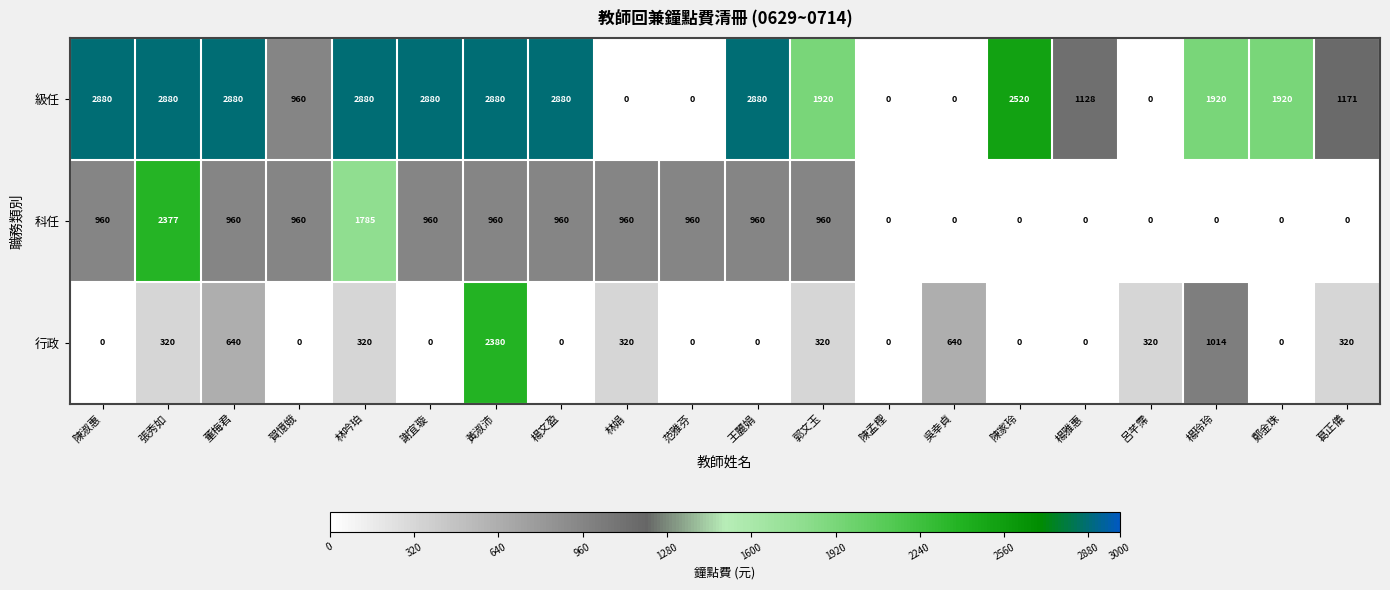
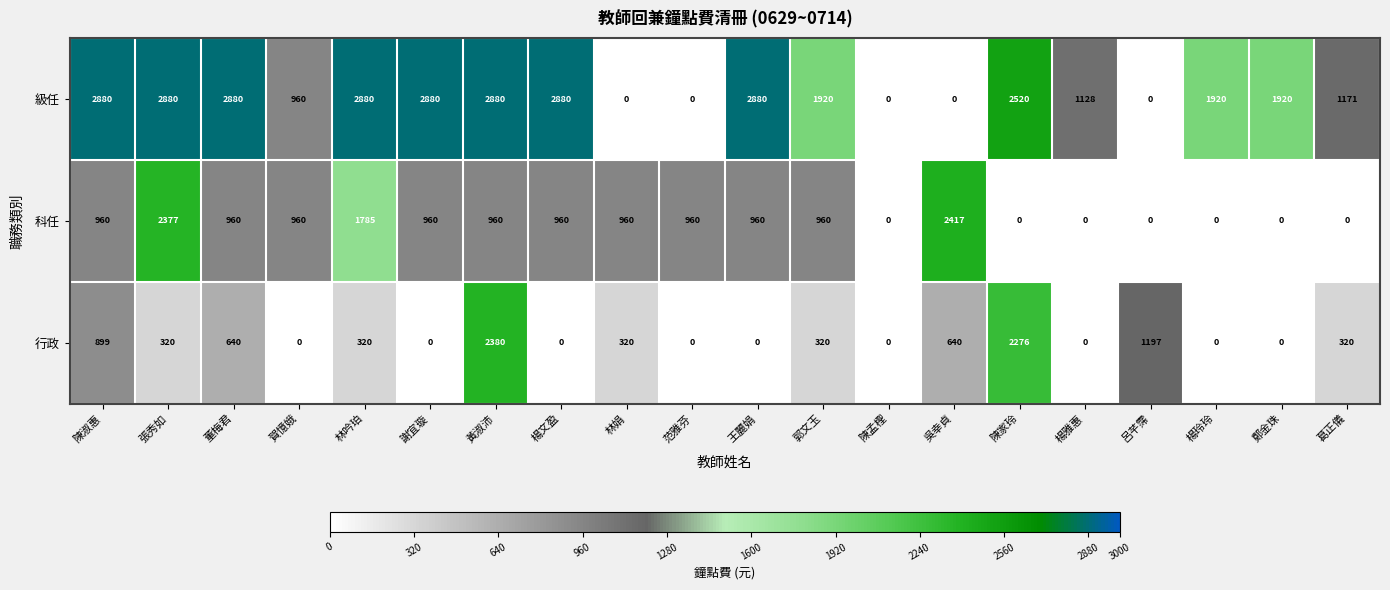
科任, 吳幸貞: 0 -> 2417
行政, 陳淑惠: 0 -> 899
行政, 陳家玲: 0 -> 2276
行政, 呂芊霈: 320 -> 1197
行政, 楊玲玲: 1014 -> 0
